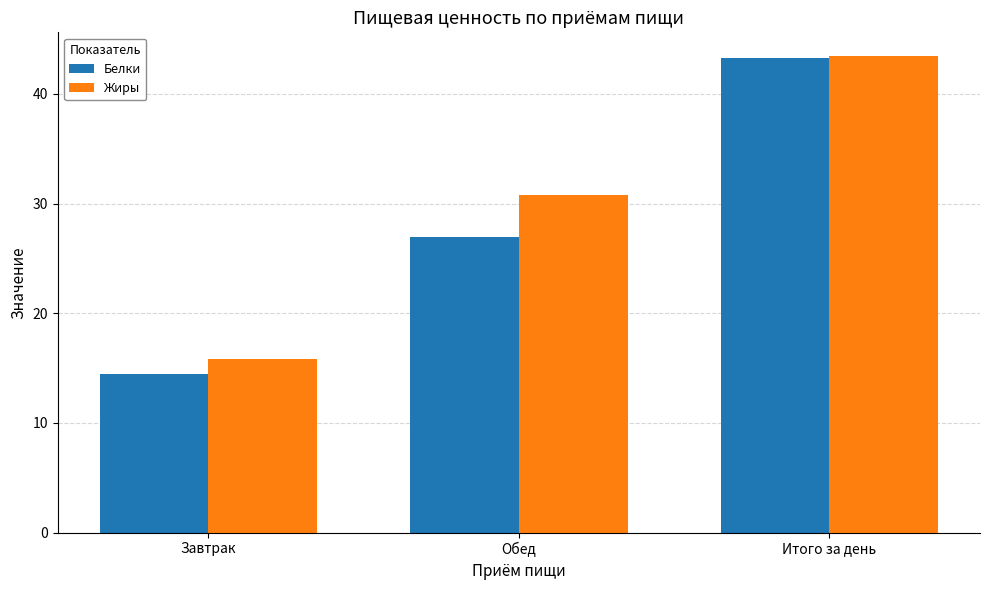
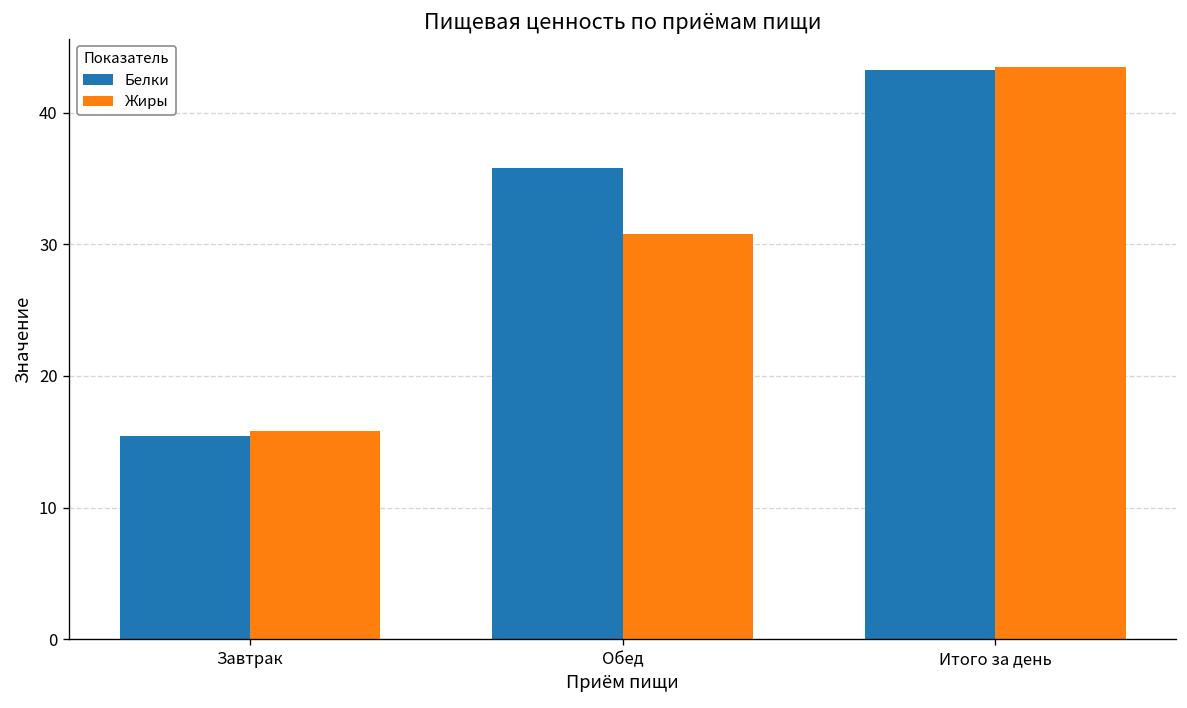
Белки, Завтрак: 14.5 -> 15.4
Белки, Обед: 27.0 -> 35.8
